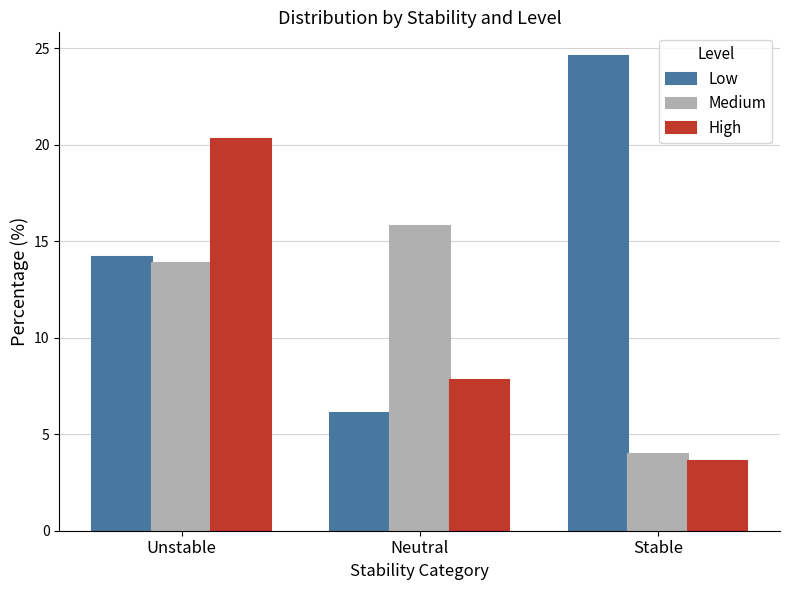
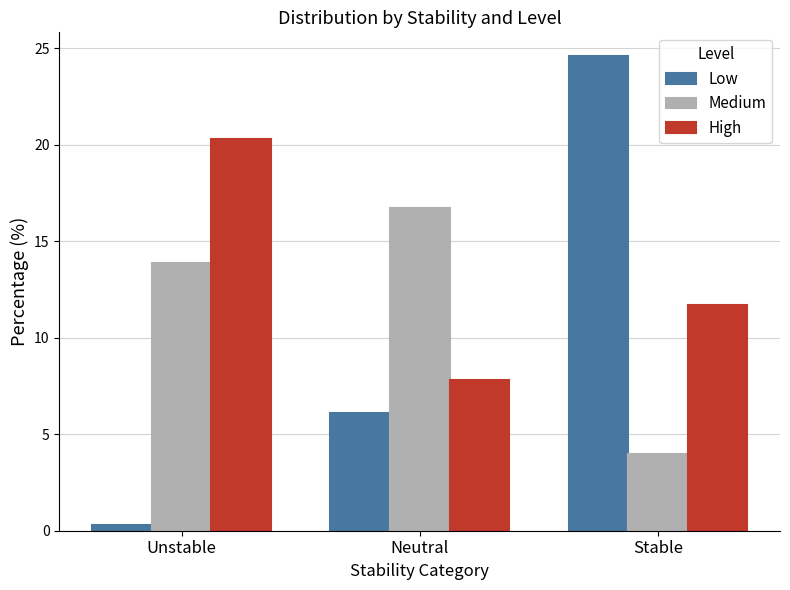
Low, Unstable: 14.2 -> 0.3
Medium, Neutral: 15.8 -> 16.7
High, Stable: 3.6 -> 11.7
